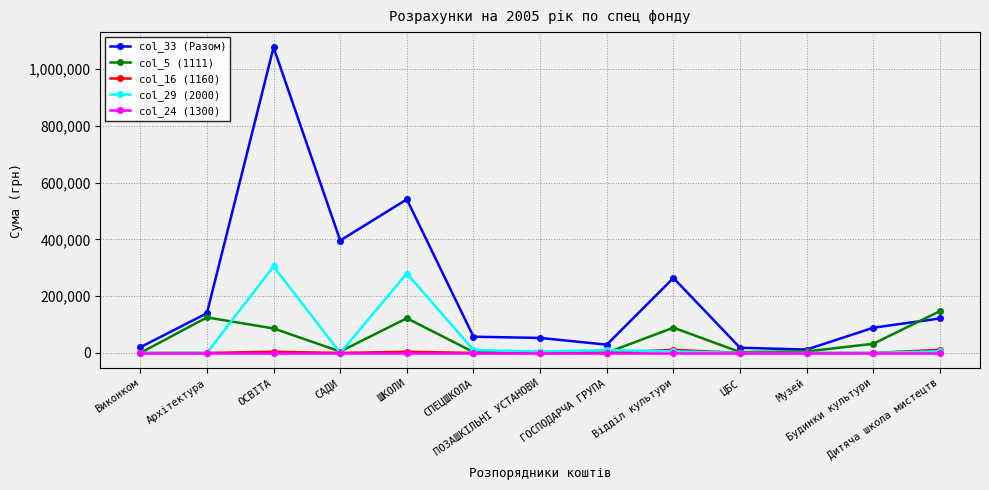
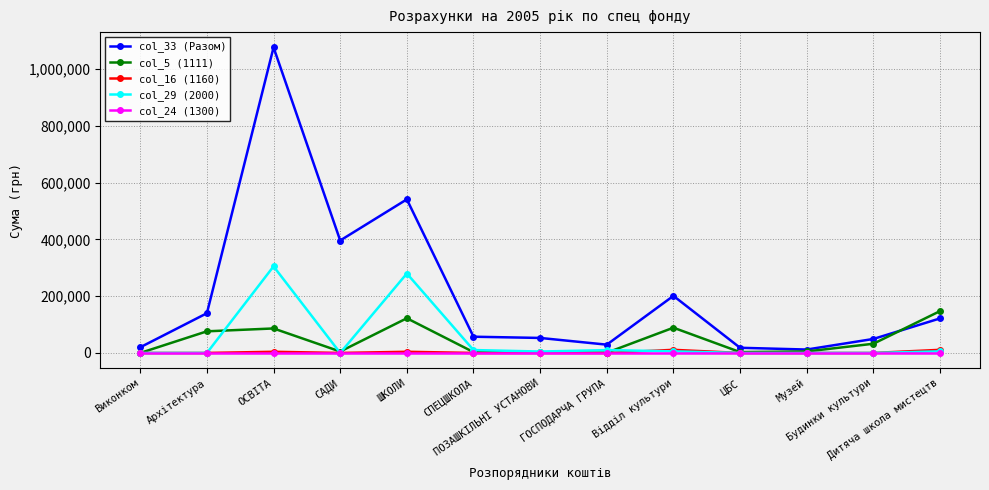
col_5 (1111), Архітектура: 130,000 -> 80,000
col_33 (Разом), Відділ культури: 260,000 -> 200,000
col_33 (Разом), Будинки культури: 90,000 -> 50,000
